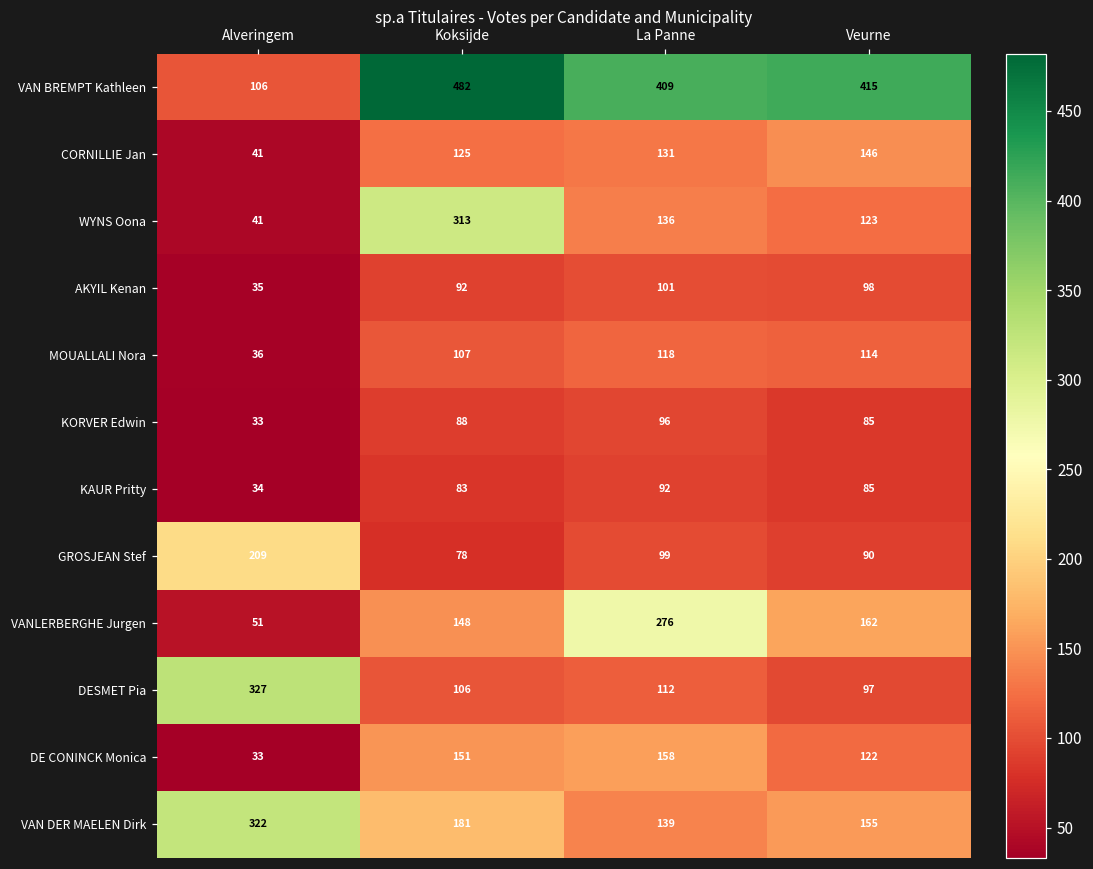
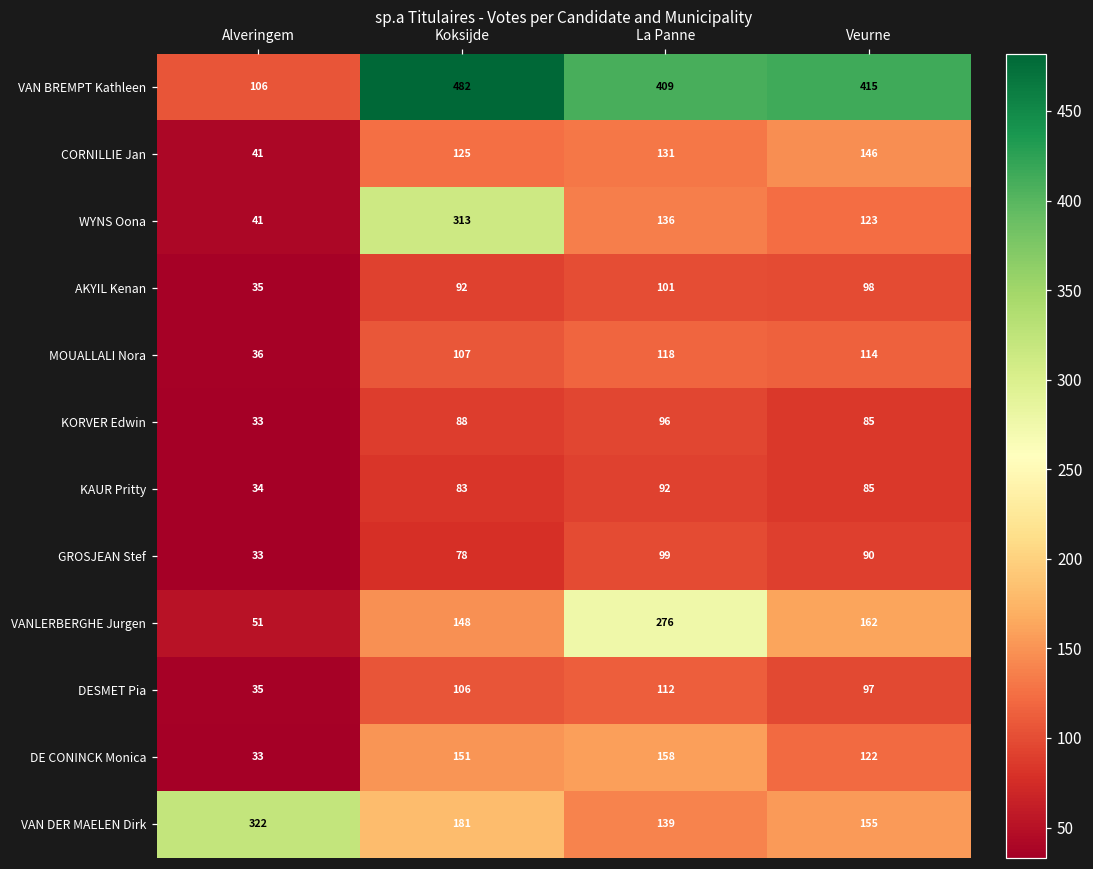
GROSJEAN Stef, Alveringem: 209 -> 33
DESMET Pia, Alveringem: 327 -> 35
